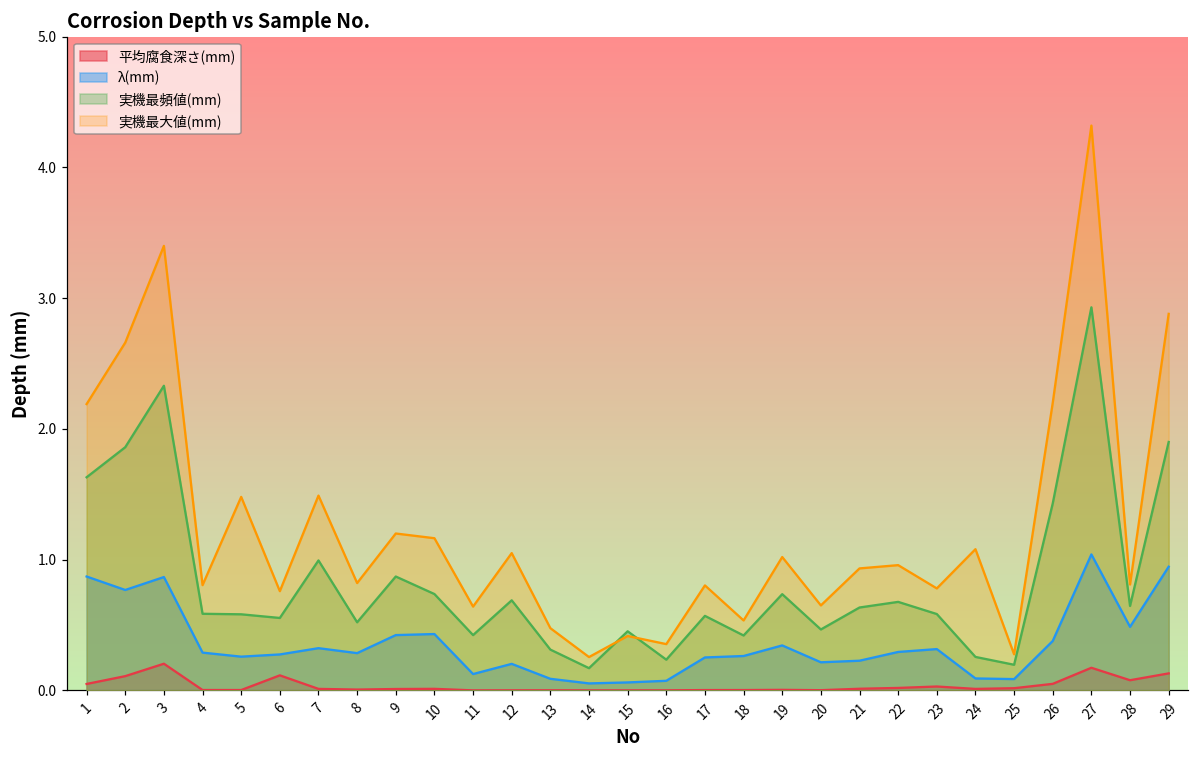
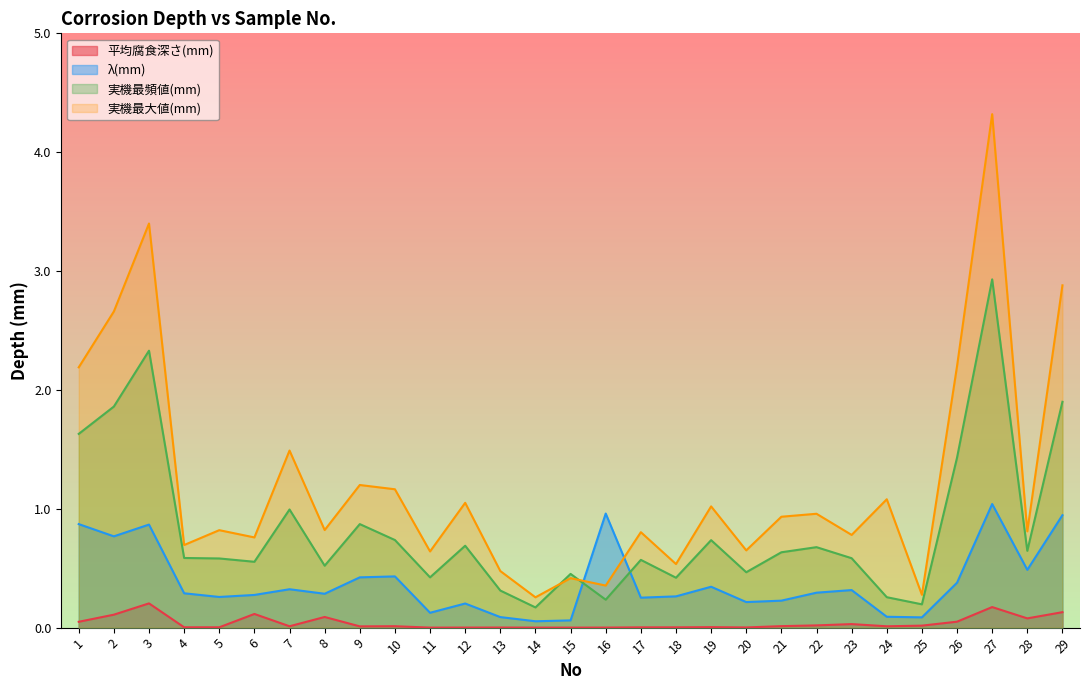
実機最大値(mm), 4: 0.81 -> 0.70
実機最大値(mm), 5: 1.48 -> 0.82
平均腐食深さ(mm), 8: 0.01 -> 0.09
λ(mm), 16: 0.07 -> 0.96
